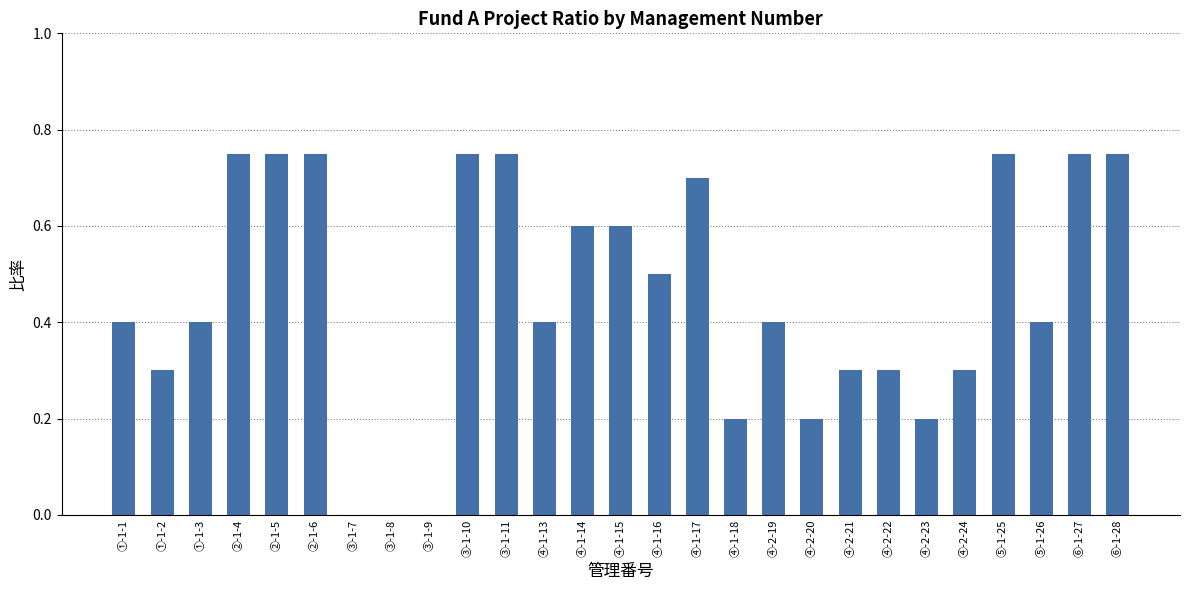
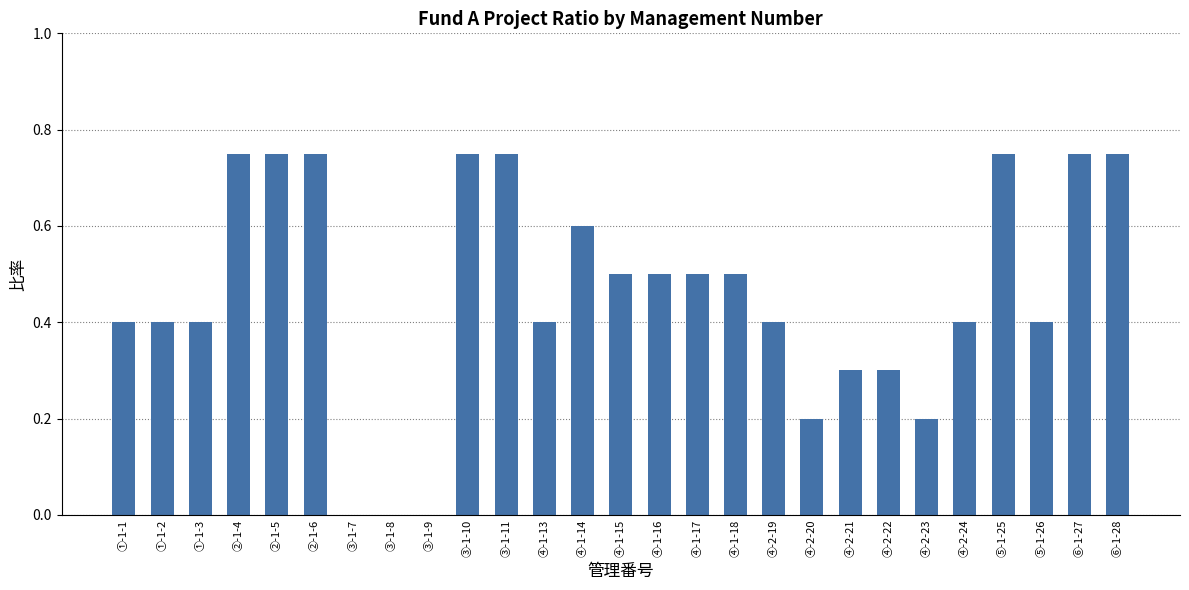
①-1-2: 0.3 -> 0.4
④-1-15: 0.6 -> 0.5
④-1-17: 0.7 -> 0.5
④-1-18: 0.2 -> 0.5
④-2-24: 0.3 -> 0.4
